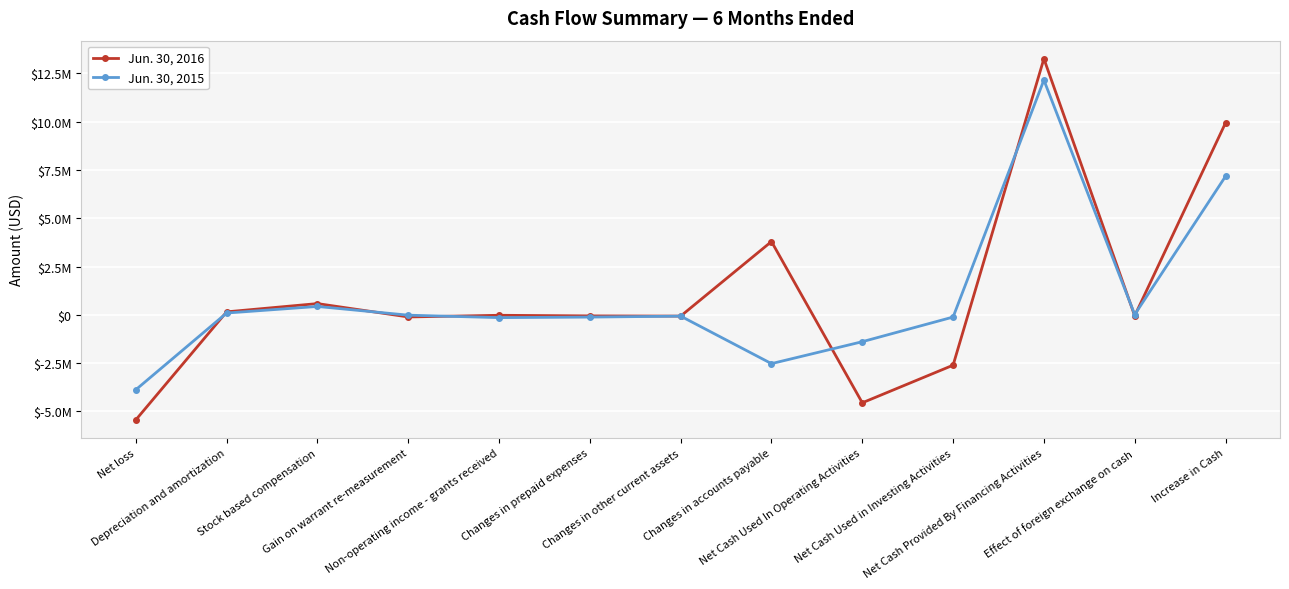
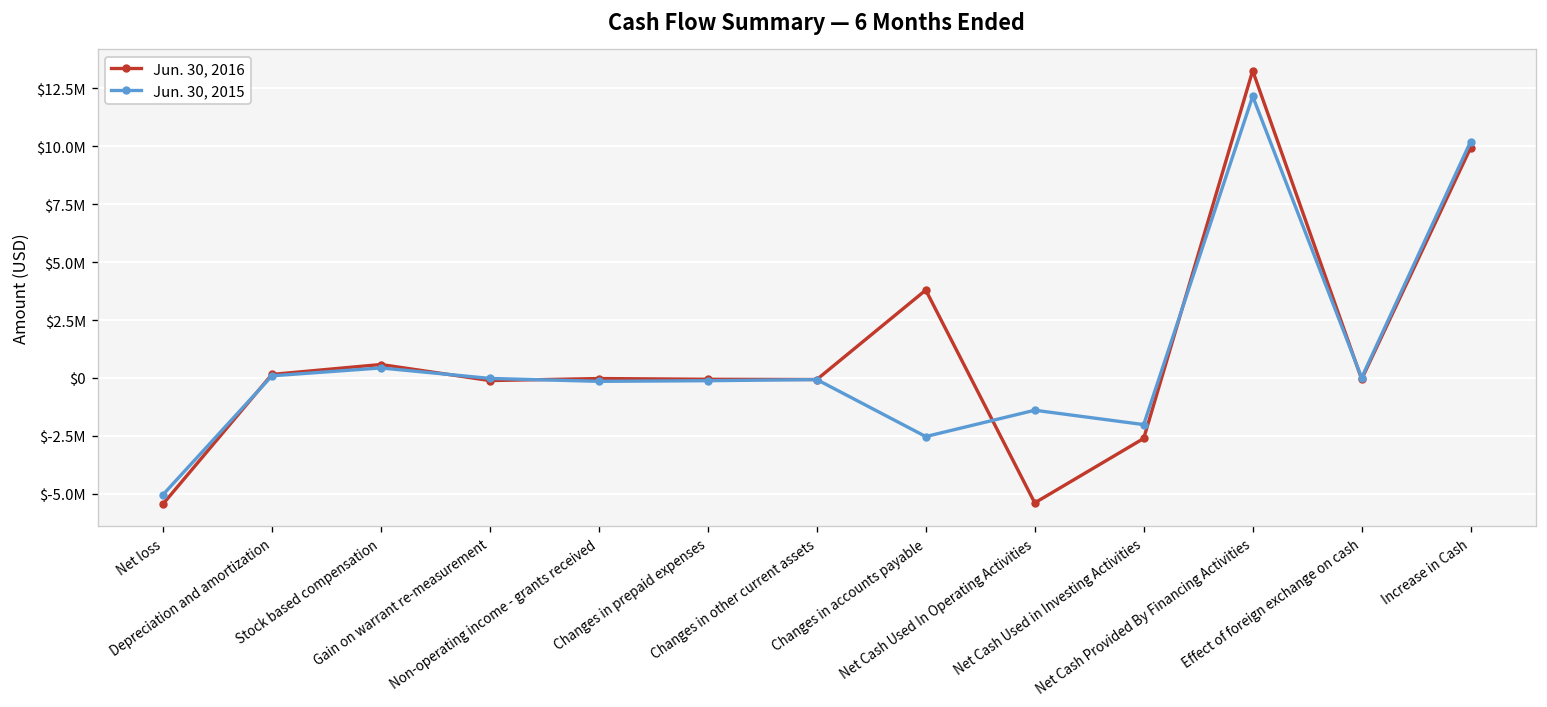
Jun. 30, 2015, Net loss: $-3900000 -> $-5000000
Jun. 30, 2016, Net Cash Used In Operating Activities: $-4600000 -> $-5400000
Jun. 30, 2015, Net Cash Used in Investing Activities: $-100000 -> $-2000000
Jun. 30, 2015, Increase in Cash: $7200000 -> $10200000
